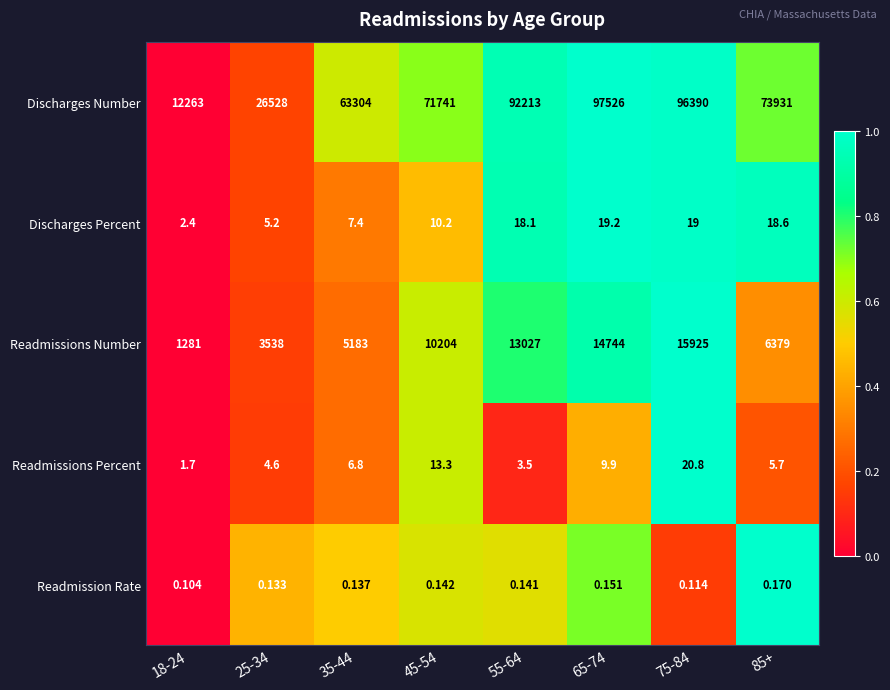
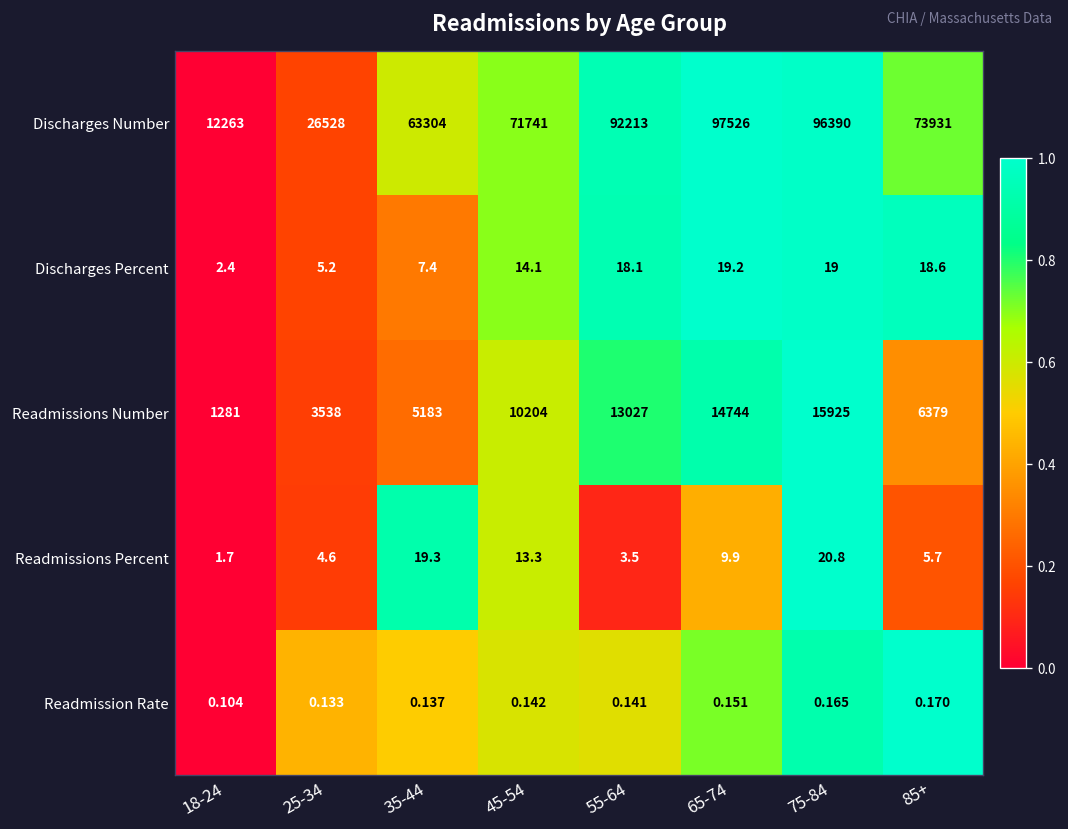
Discharges Percent, 45-54: 10.2 -> 14.1
Readmissions Percent, 35-44: 6.8 -> 19.3
Readmission Rate, 75-84: 0.114 -> 0.165
